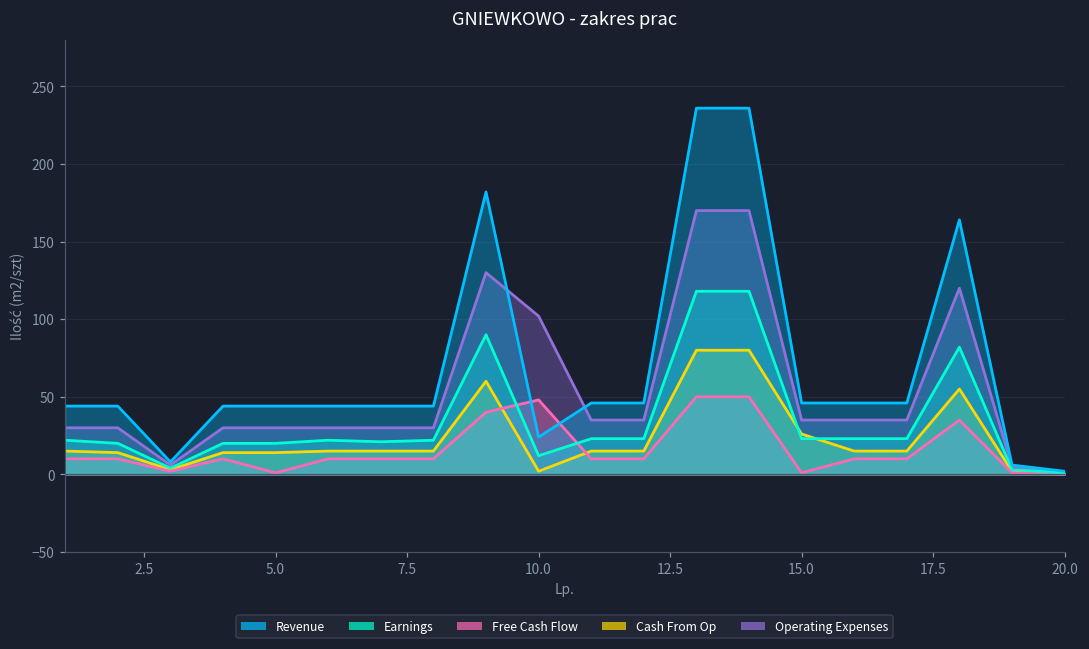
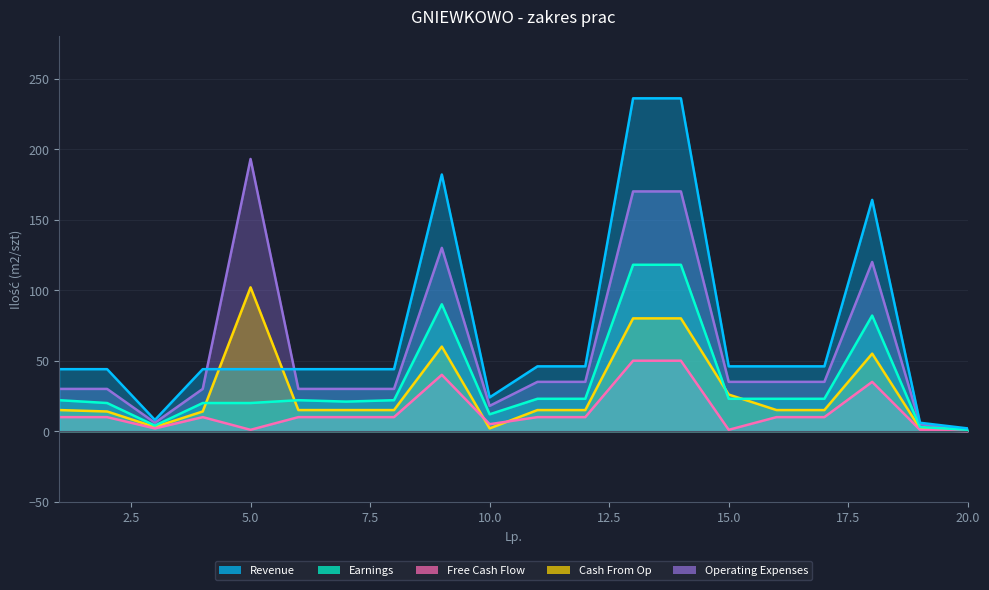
Operating Expenses, 5.0: 30 -> 193
Cash From Op, 5.0: 14 -> 102
Operating Expenses, 10.0: 102 -> 18
Free Cash Flow, 10.0: 48 -> 5
